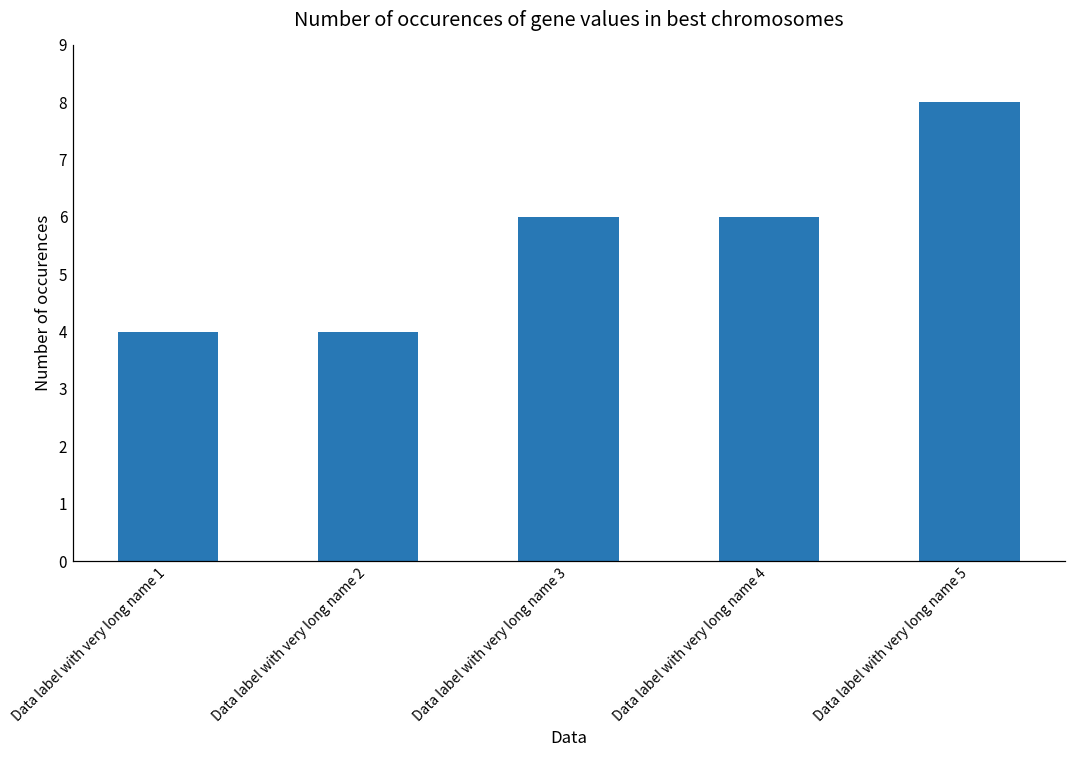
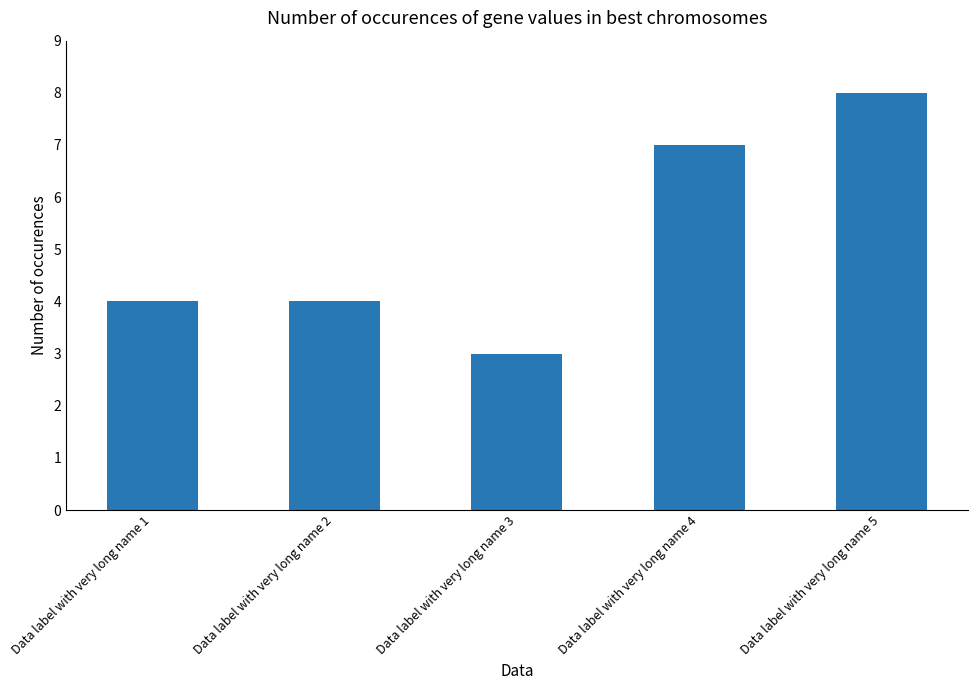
Data label with very long name 3: 6 -> 3
Data label with very long name 4: 6 -> 7
